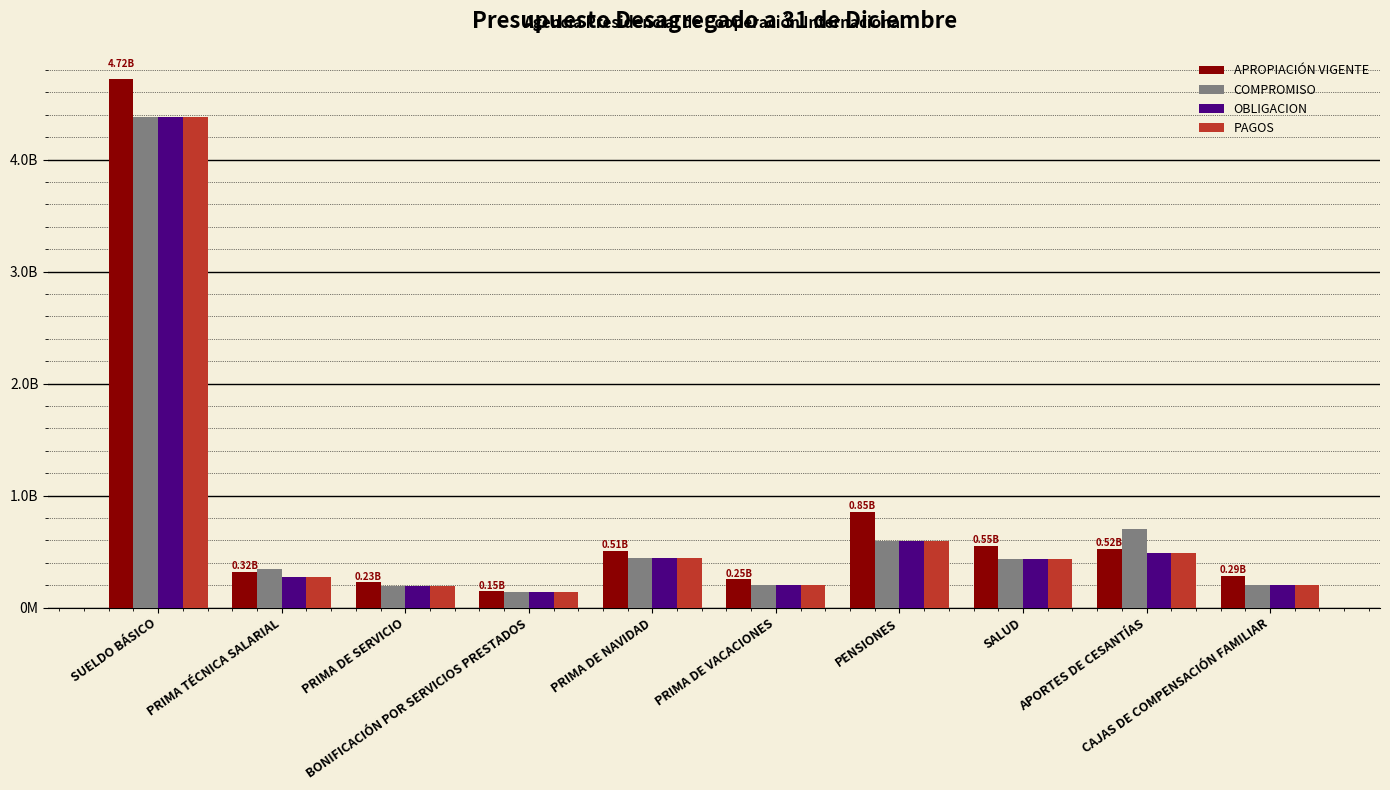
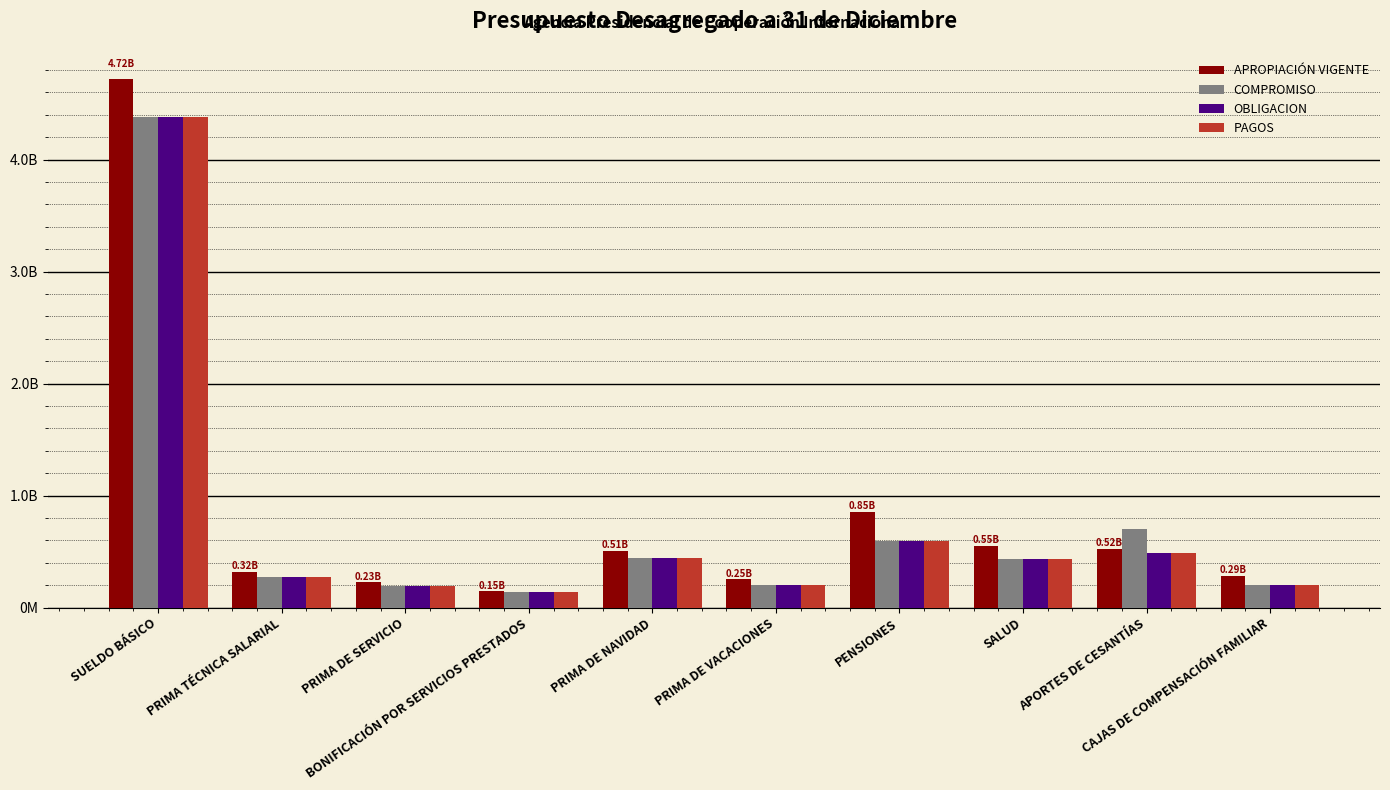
COMPROMISO, PRIMA TÉCNICA SALARIAL: 350000000 -> 270000000
